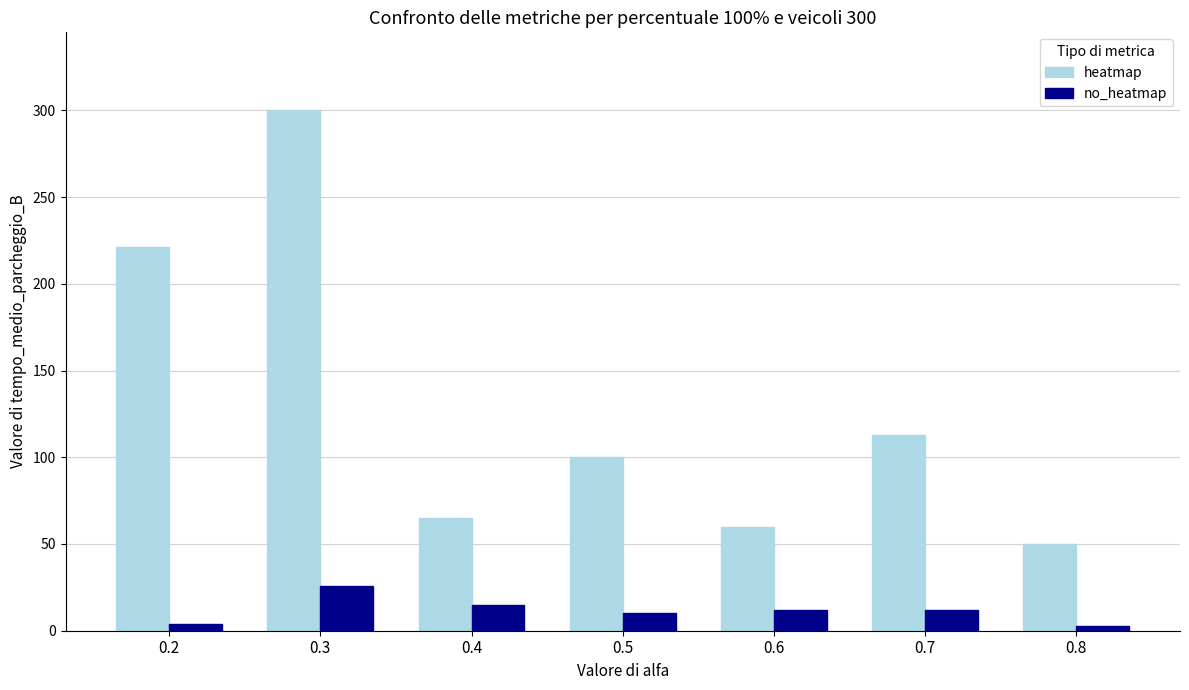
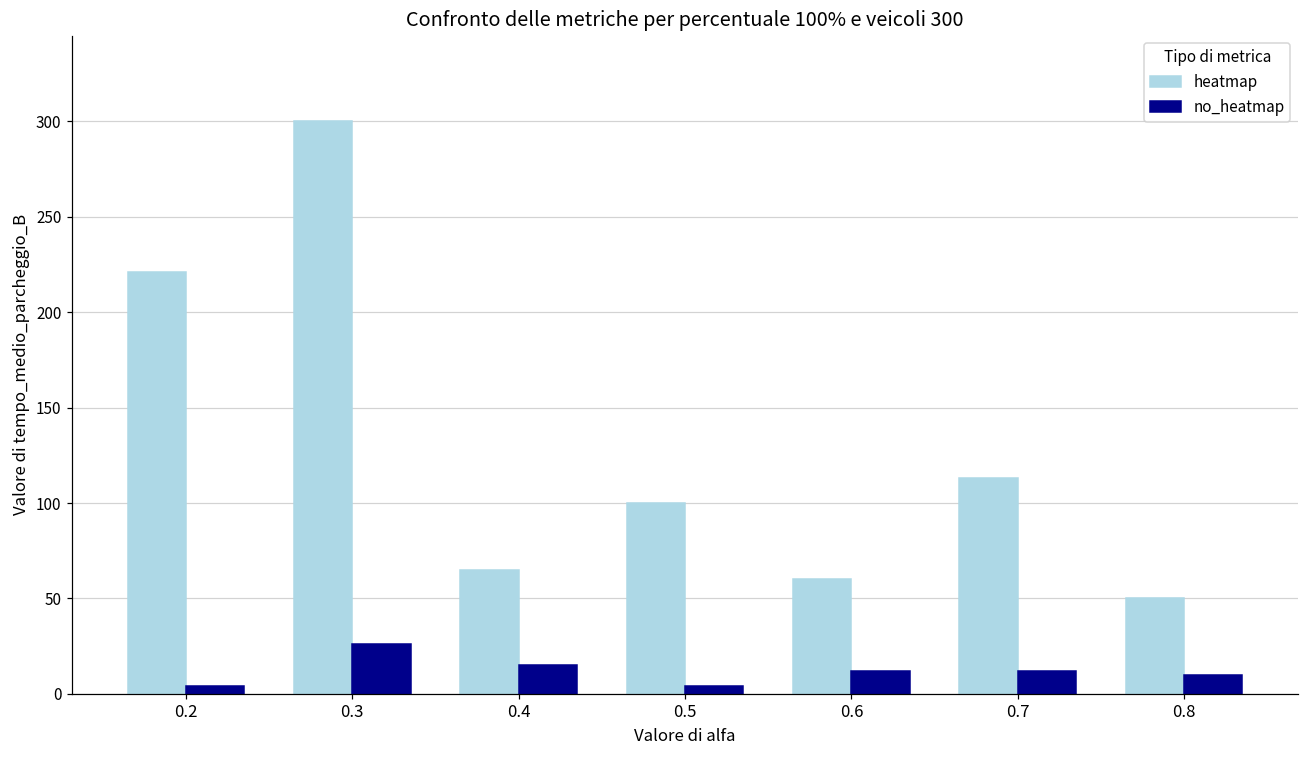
no_heatmap, 0.5: 10 -> 4
no_heatmap, 0.8: 3 -> 10
